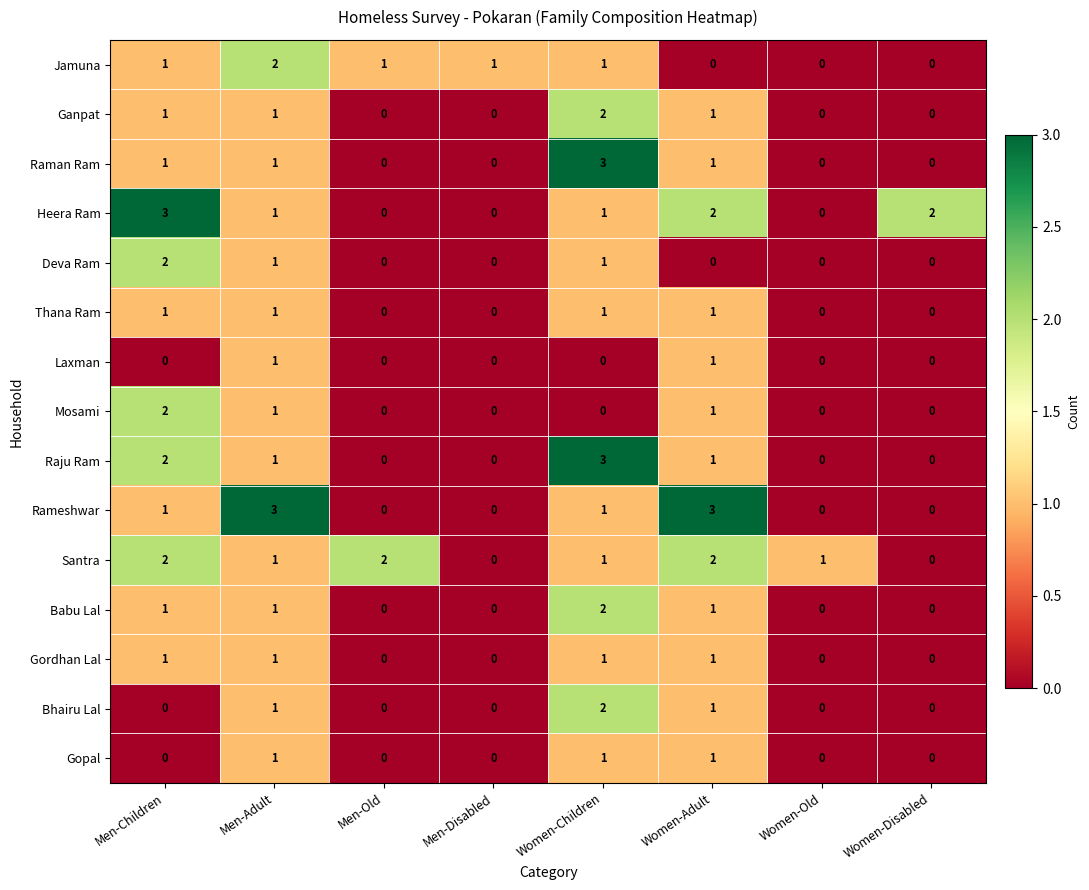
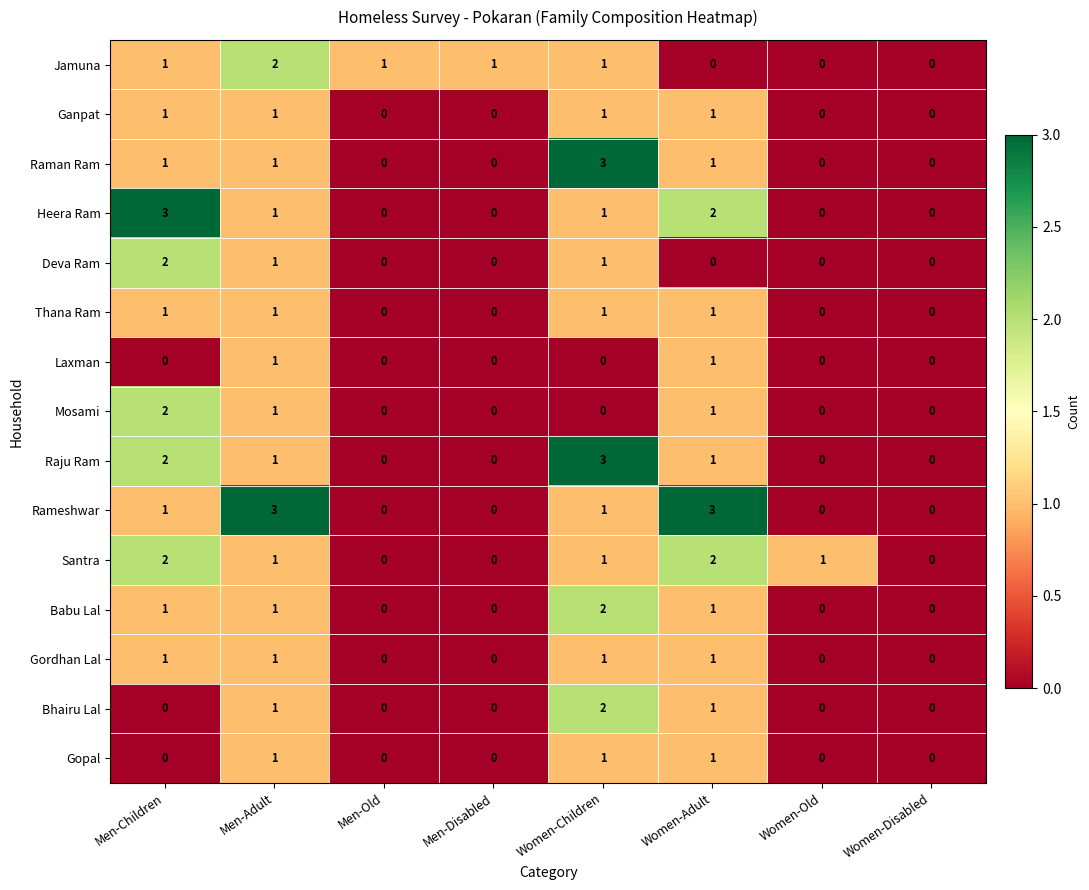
Ganpat, Women-Children: 2 -> 1
Heera Ram, Women-Disabled: 2 -> 0
Santra, Men-Old: 2 -> 0
